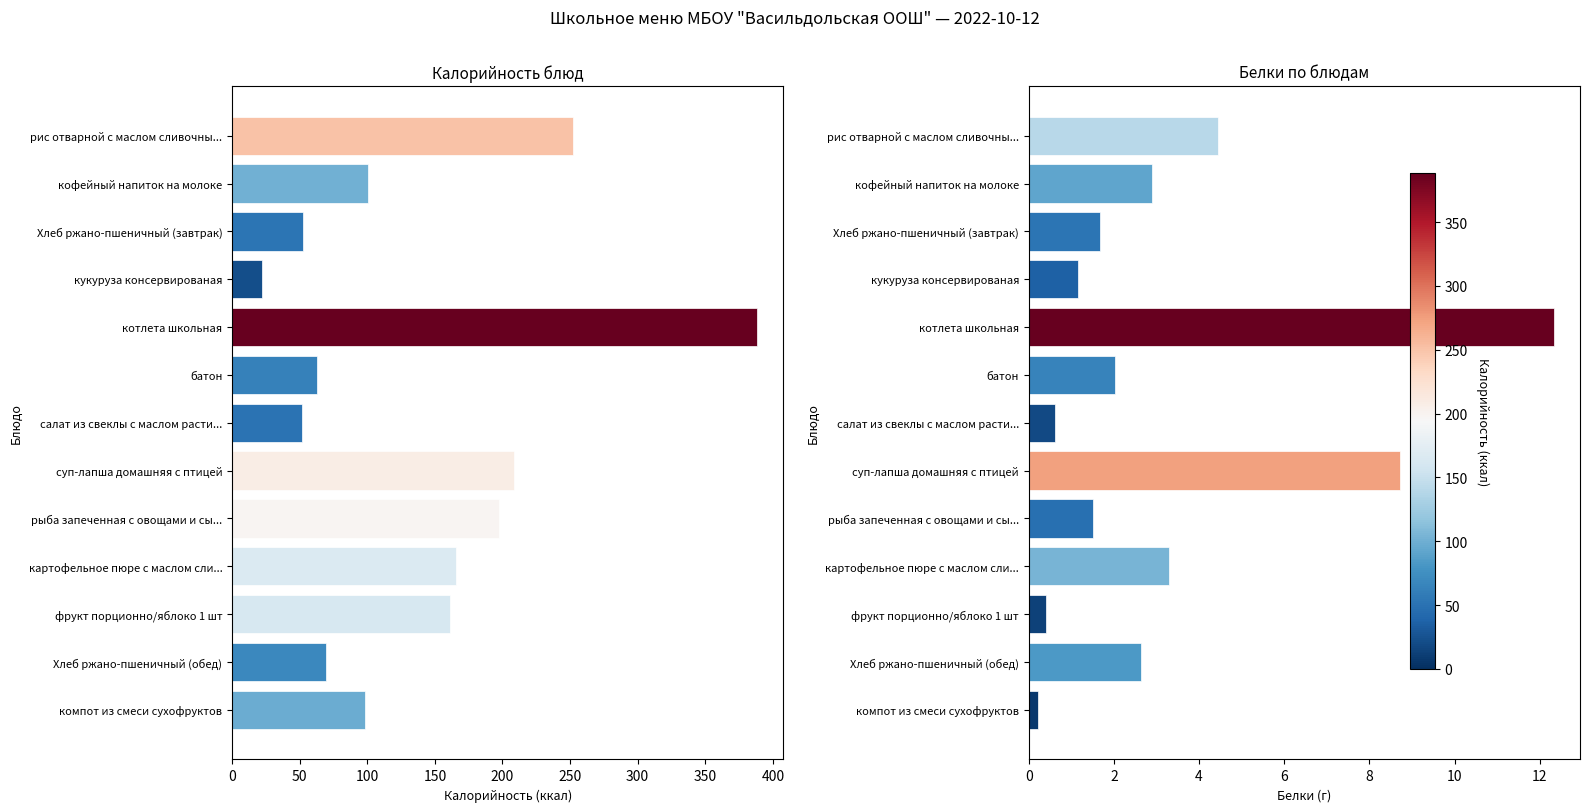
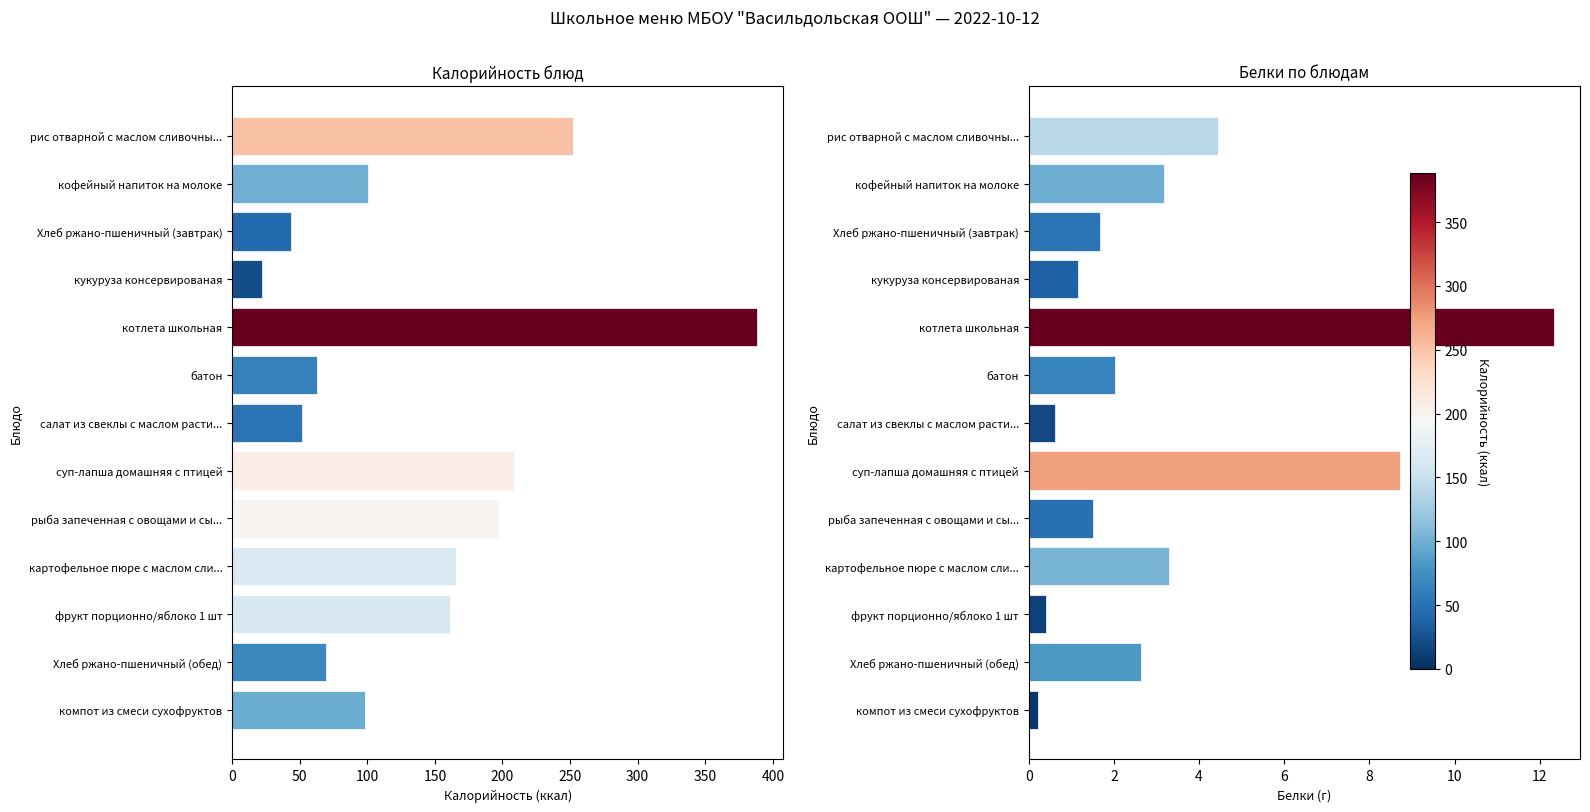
Калорийность блюд, Хлеб ржано-пшеничный (завтрак): 52 -> 44
Белки по блюдам, кофейный напиток на молоке: 2.9 -> 3.2
